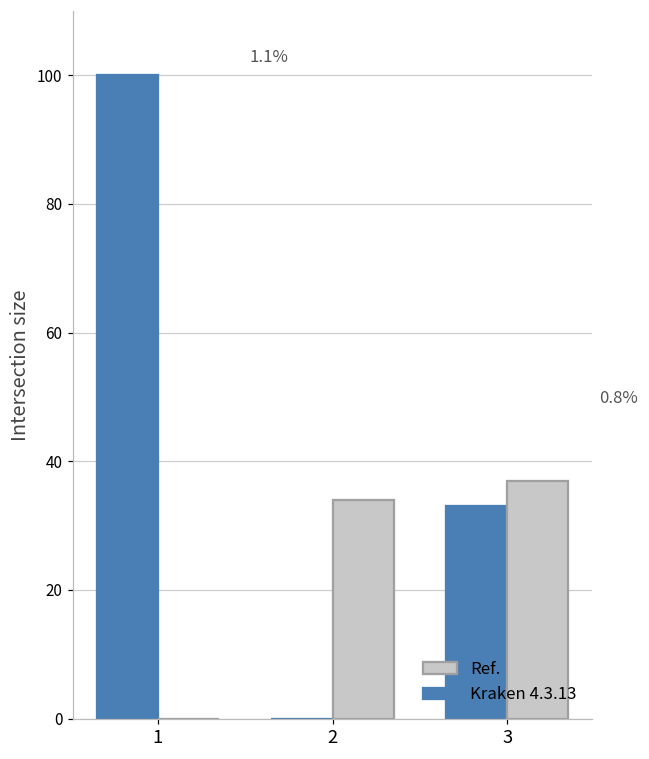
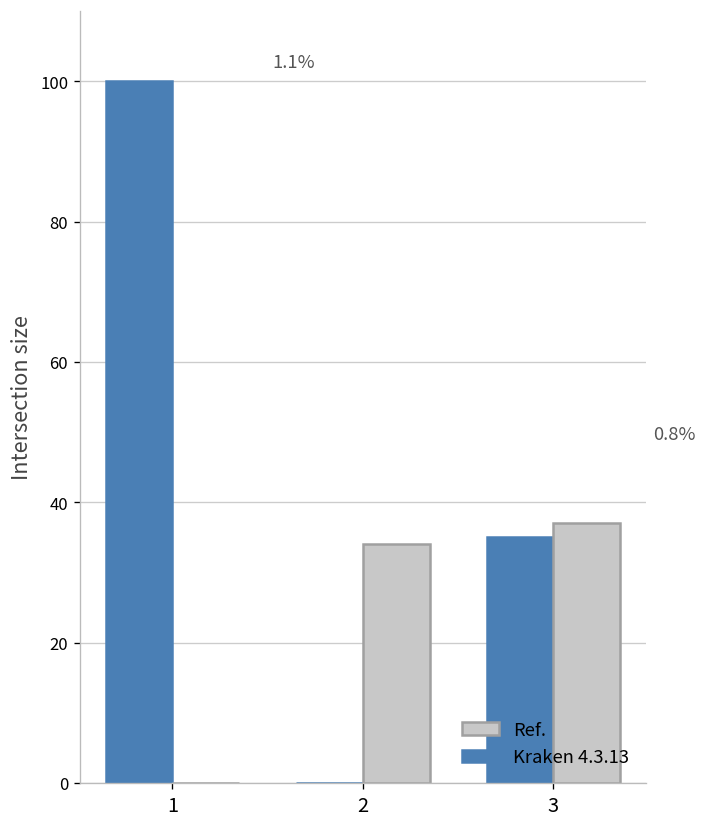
Kraken 4.3.13, 3: 33 -> 35
